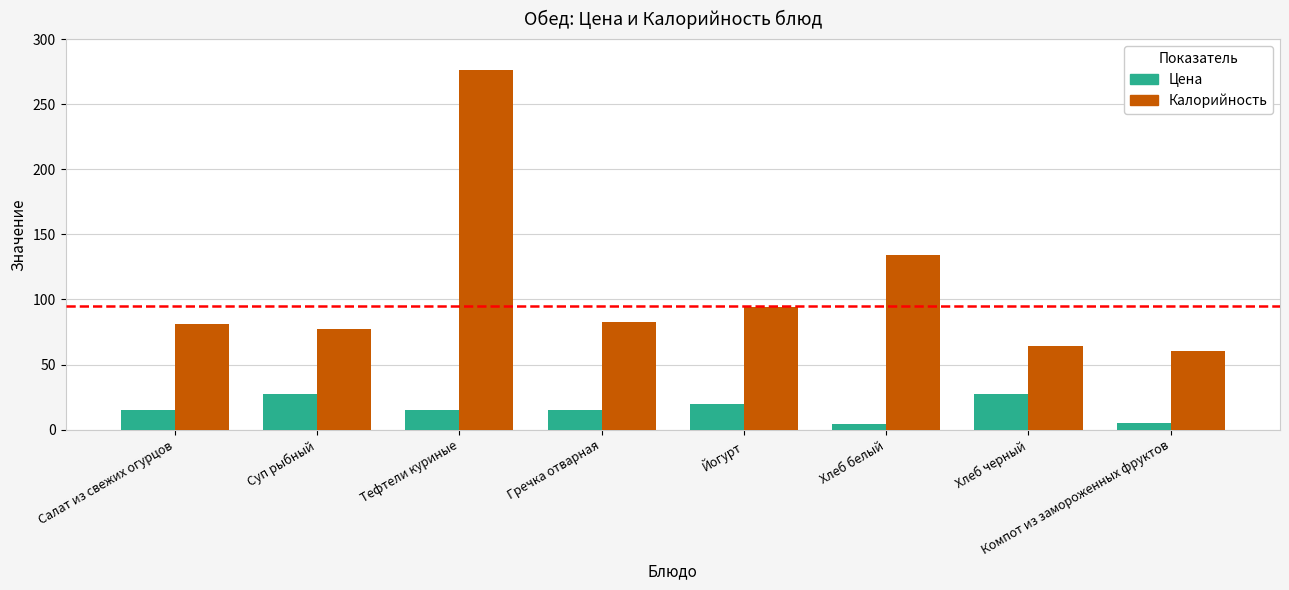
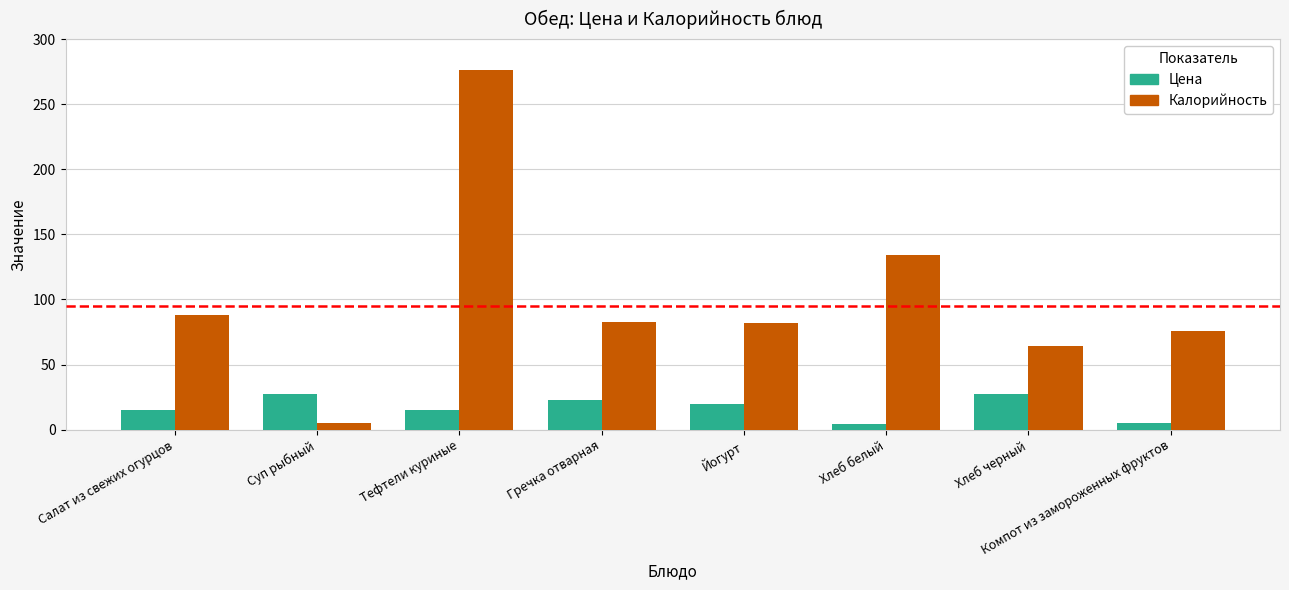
Калорийность, Салат из свежих огурцов: 81 -> 88
Калорийность, Суп рыбный: 77 -> 5
Цена, Гречка отварная: 15 -> 23
Калорийность, Йогурт: 94 -> 82
Калорийность, Компот из замороженных фруктов: 60 -> 76
